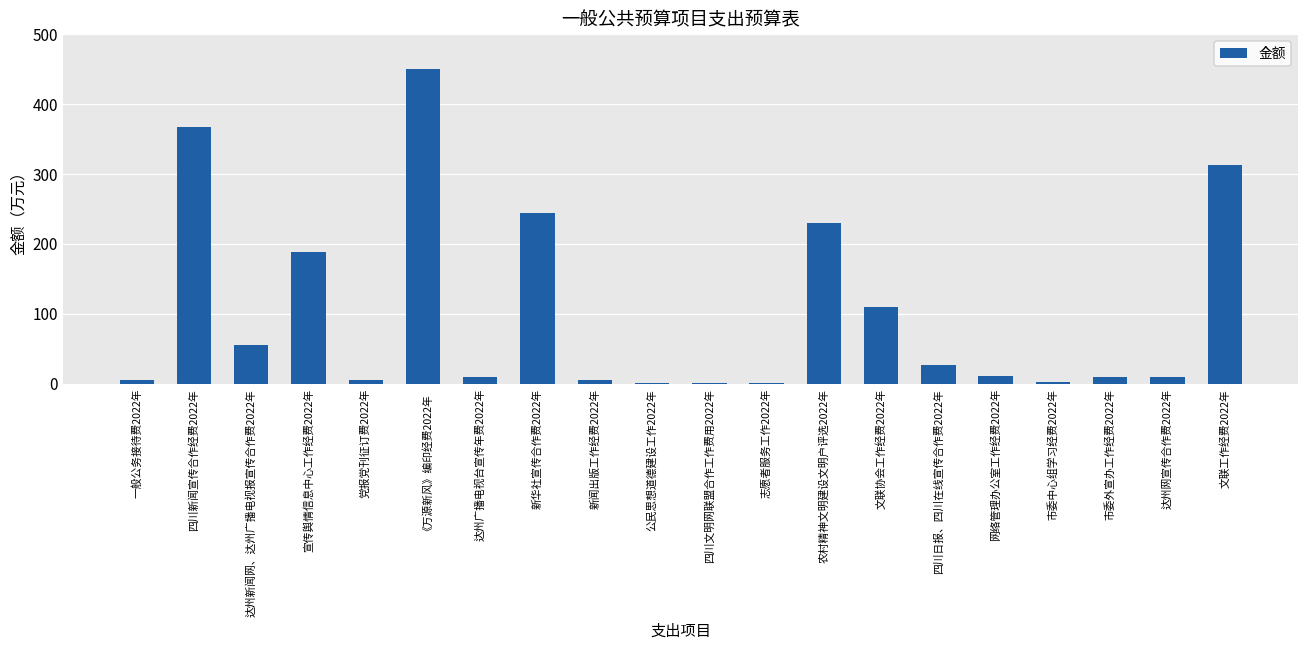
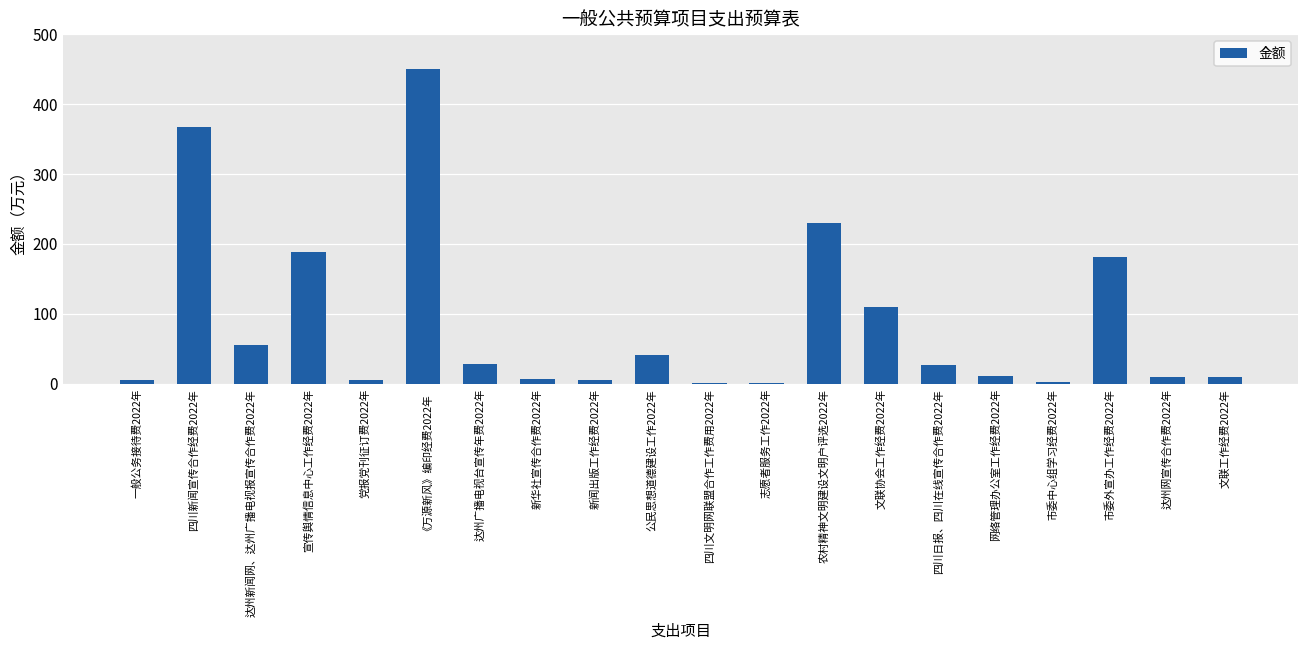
达州广播电视台宣传年费2022年: 10 -> 30
新华社宣传合作费2022年: 250 -> 10
公民思想道德建设工作2022年: 0 -> 40
市委外宣办工作经费2022年: 10 -> 180
文联工作经费2022年: 310 -> 10
